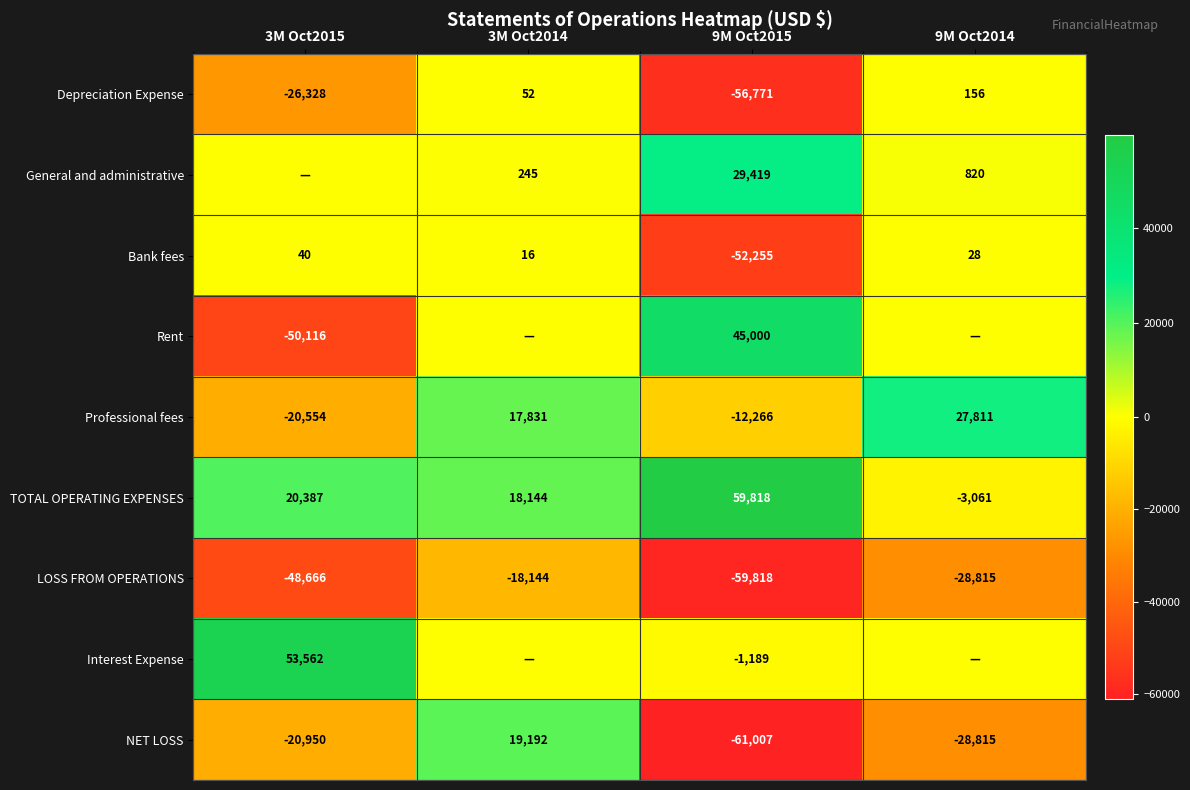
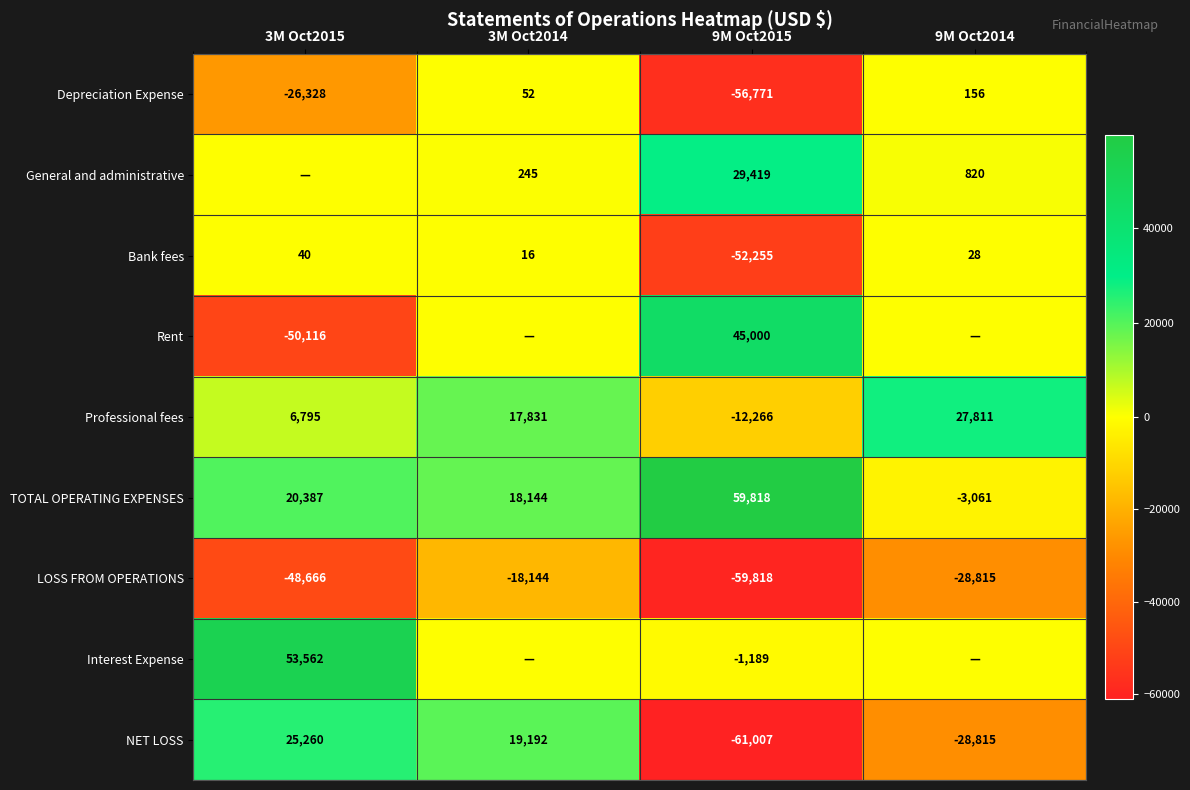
Professional fees, 3M Oct2015: -20,554 -> 6,795
NET LOSS, 3M Oct2015: -20,950 -> 25,260
